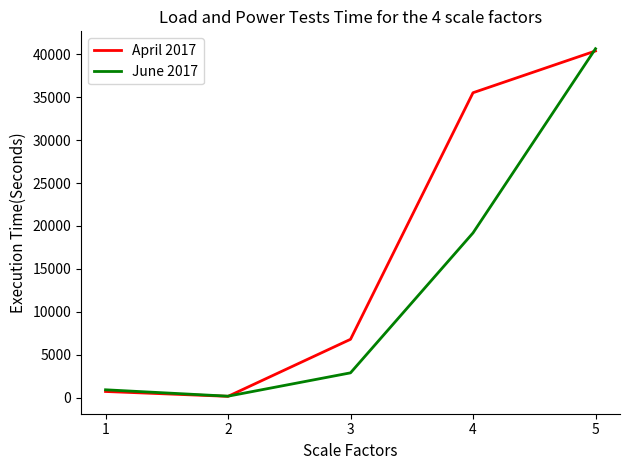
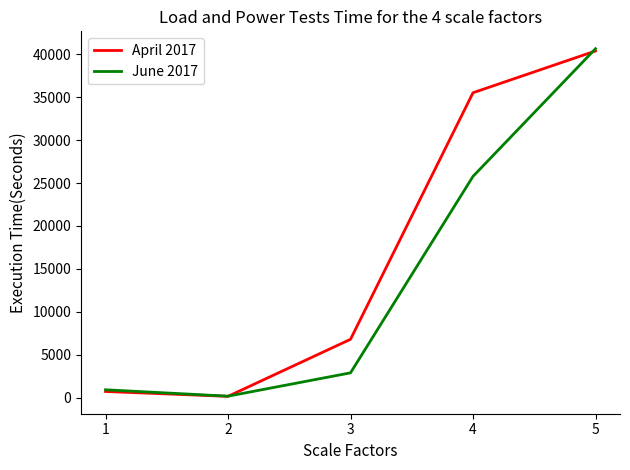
June 2017, 4: 19000 -> 26000
